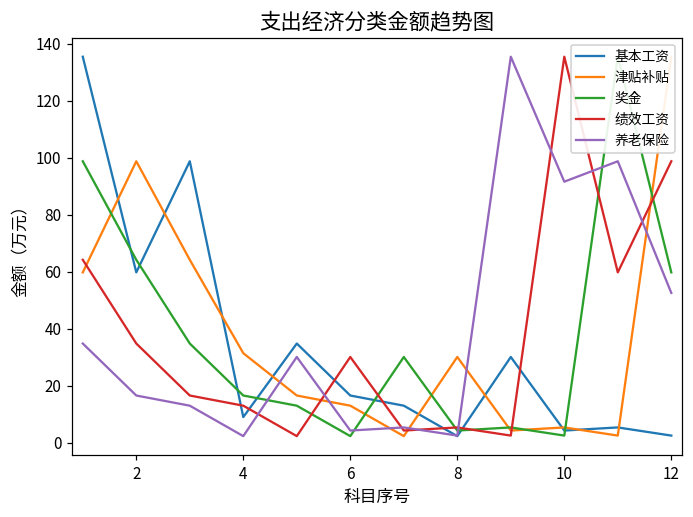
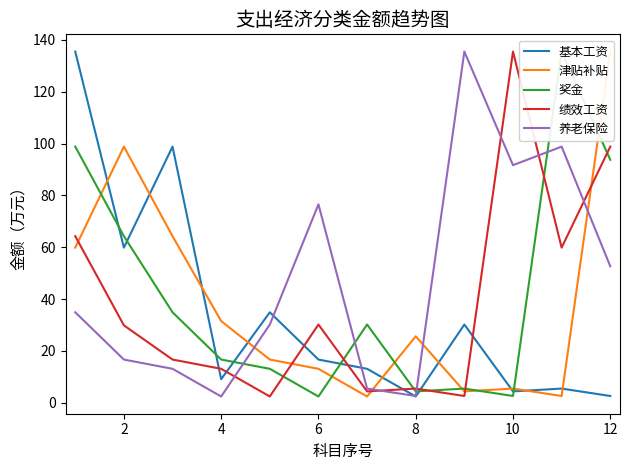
绩效工资, 2: 35 -> 30
养老保险, 6: 4 -> 77
津贴补贴, 8: 30 -> 26
奖金, 12: 60 -> 94
